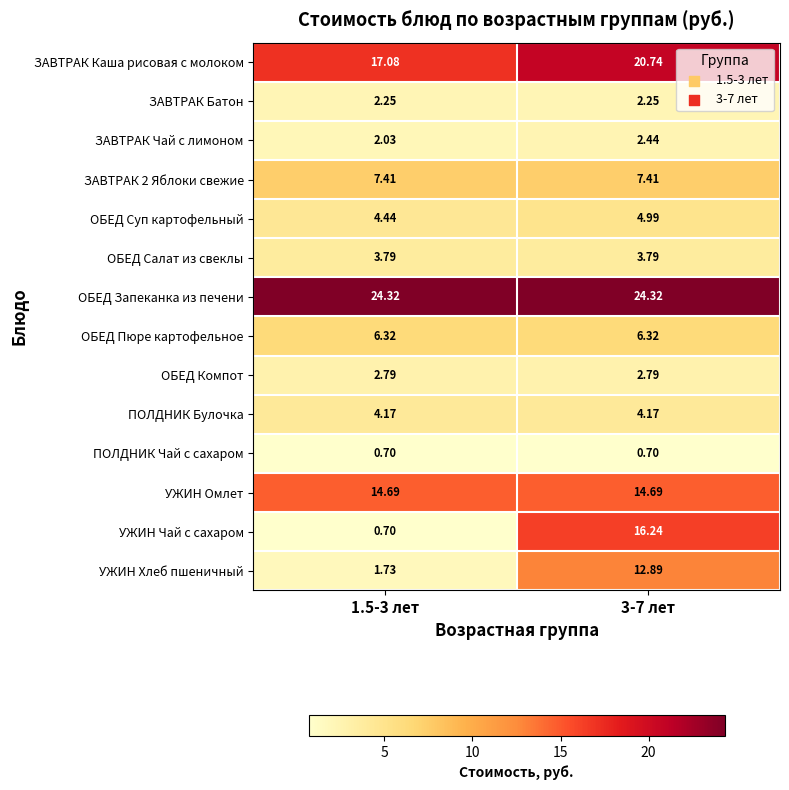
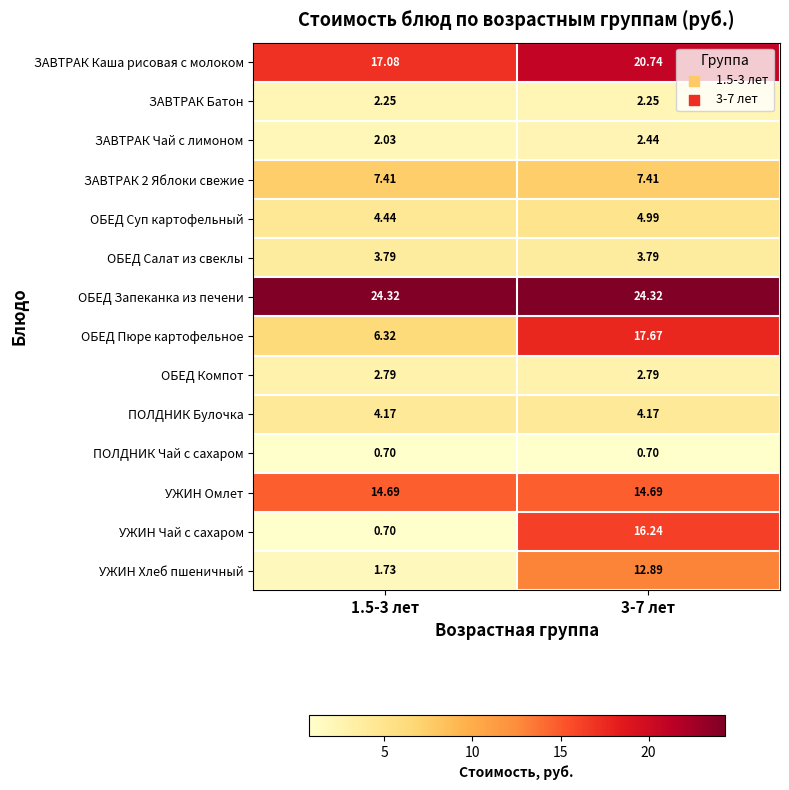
ОБЕД Пюре картофельное, 3-7 лет: 6.32 -> 17.67
